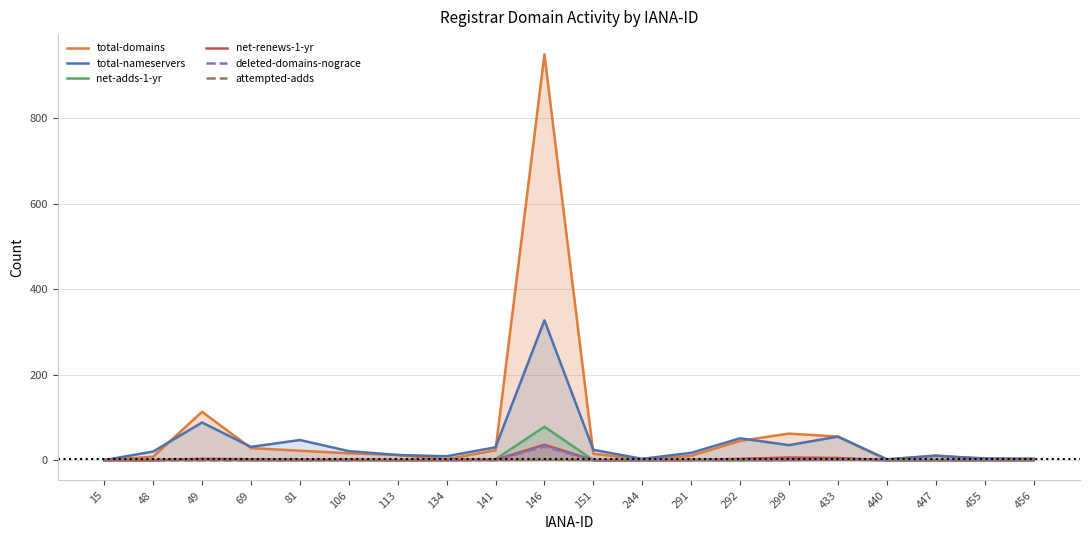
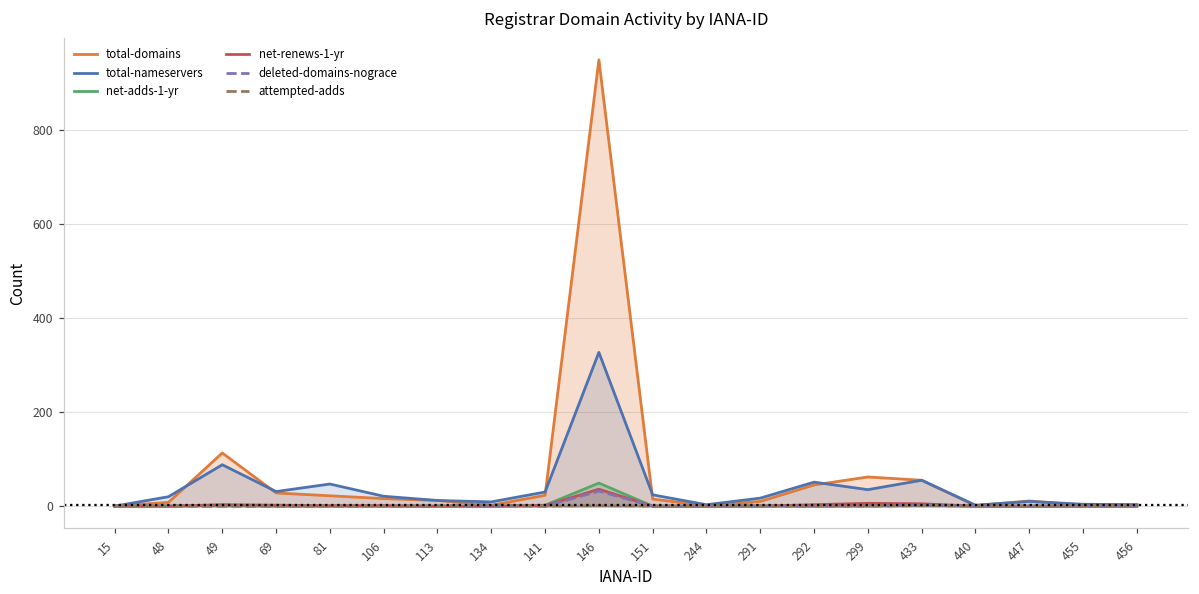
net-adds-1-yr, 146: 80 -> 50
